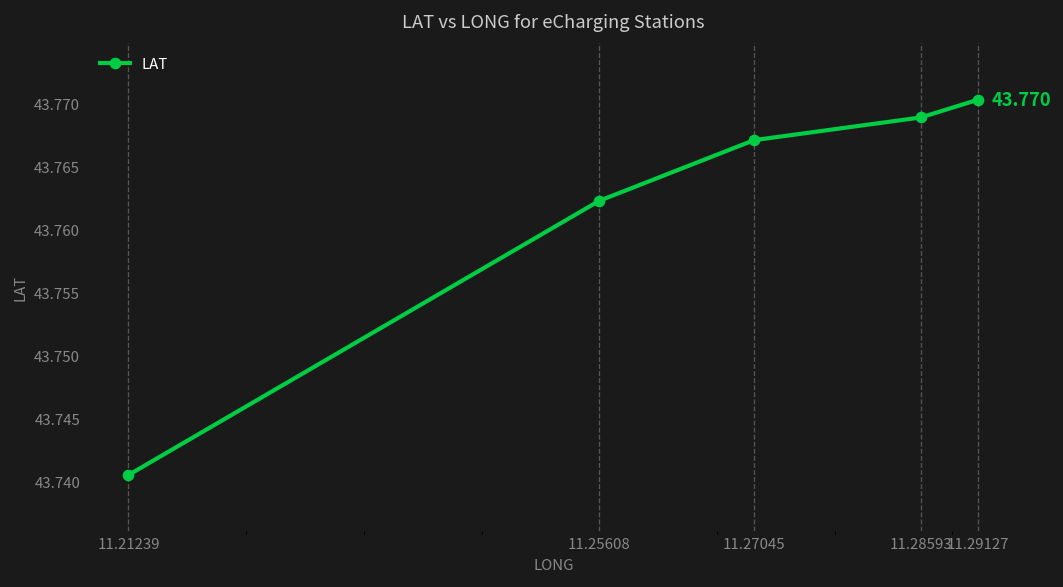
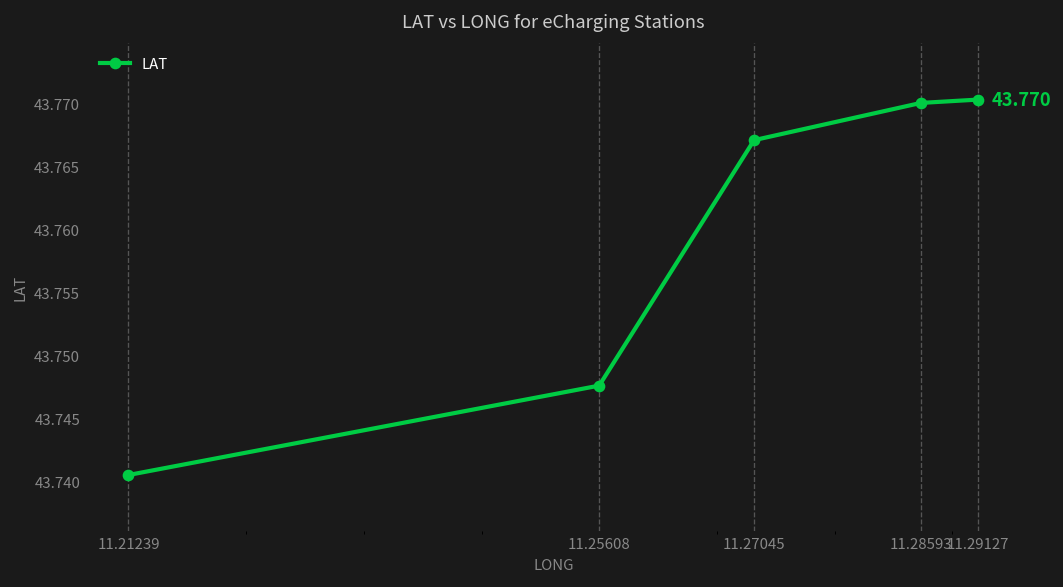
11.25608: 43.7623 -> 43.7476
11.28593: 43.7689 -> 43.7700
